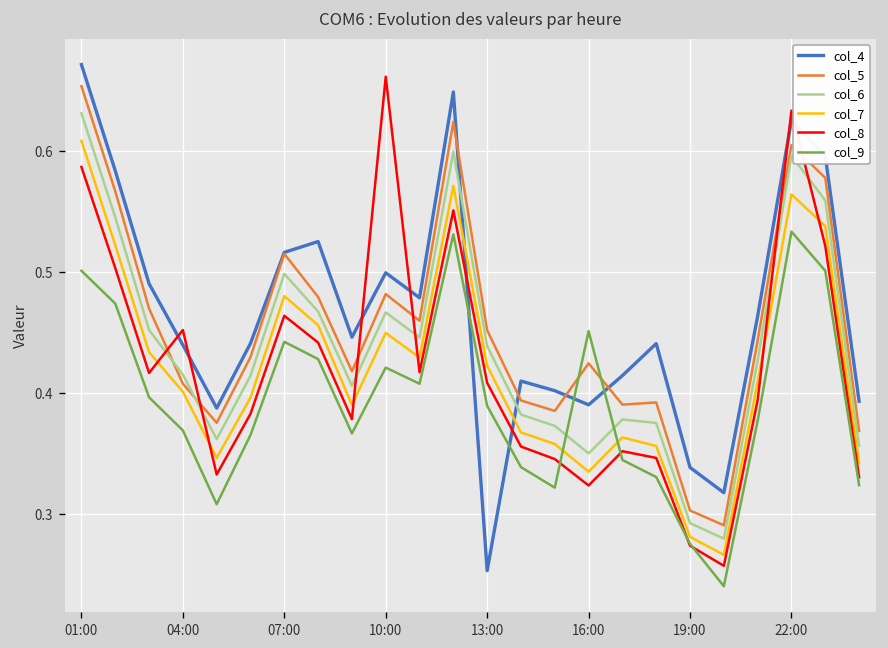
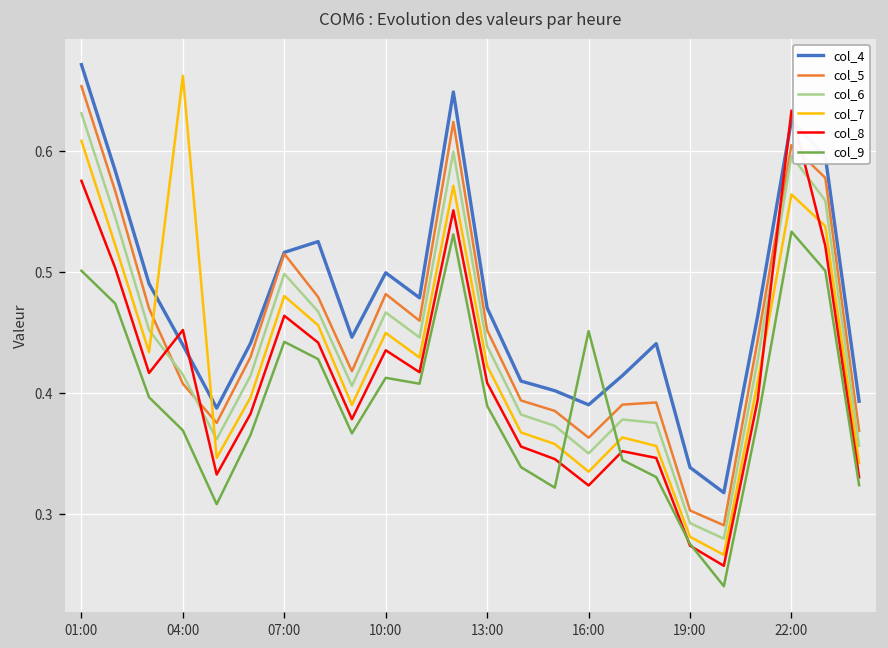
col_8, 01:00: 0.587 -> 0.575
col_7, 04:00: 0.401 -> 0.662
col_8, 10:00: 0.661 -> 0.435
col_9, 10:00: 0.421 -> 0.413
col_4, 13:00: 0.253 -> 0.470
col_5, 16:00: 0.425 -> 0.363
